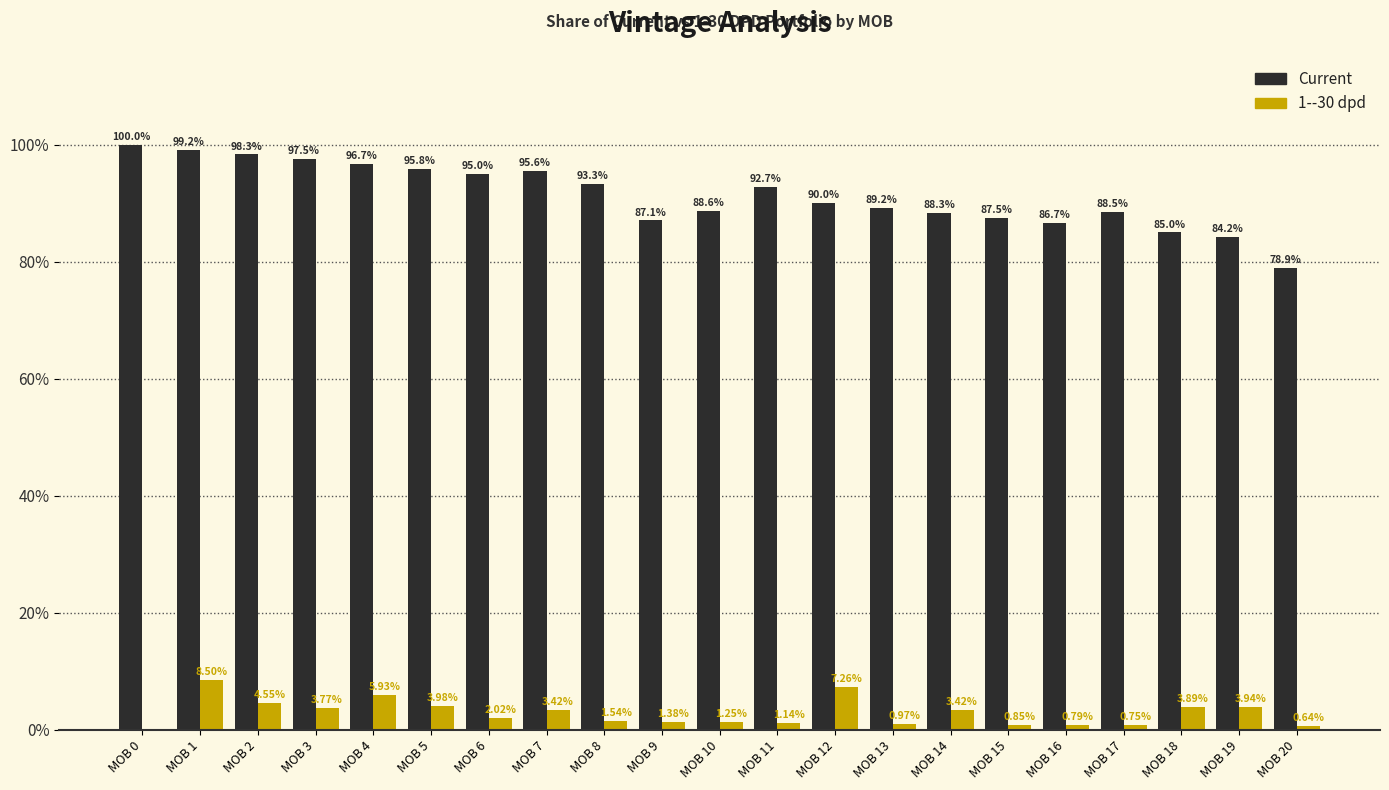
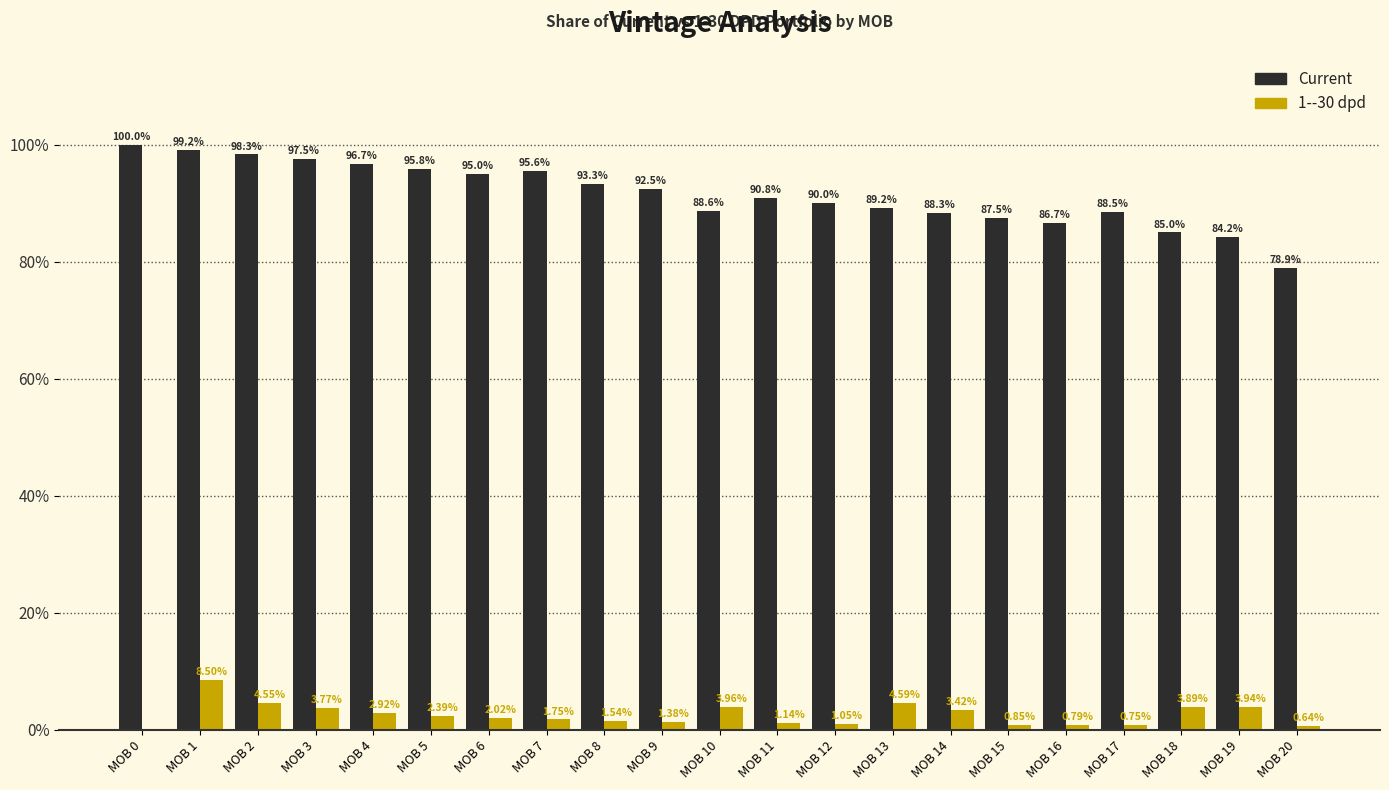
1--30 dpd, MOB 4: 5.93% -> 2.92%
1--30 dpd, MOB 5: 3.98% -> 2.39%
1--30 dpd, MOB 7: 3.42% -> 1.75%
Current, MOB 9: 87.1% -> 92.5%
1--30 dpd, MOB 10: 1.25% -> 3.96%
Current, MOB 11: 92.7% -> 90.8%
1--30 dpd, MOB 12: 7.26% -> 1.05%
1--30 dpd, MOB 13: 0.97% -> 4.59%
